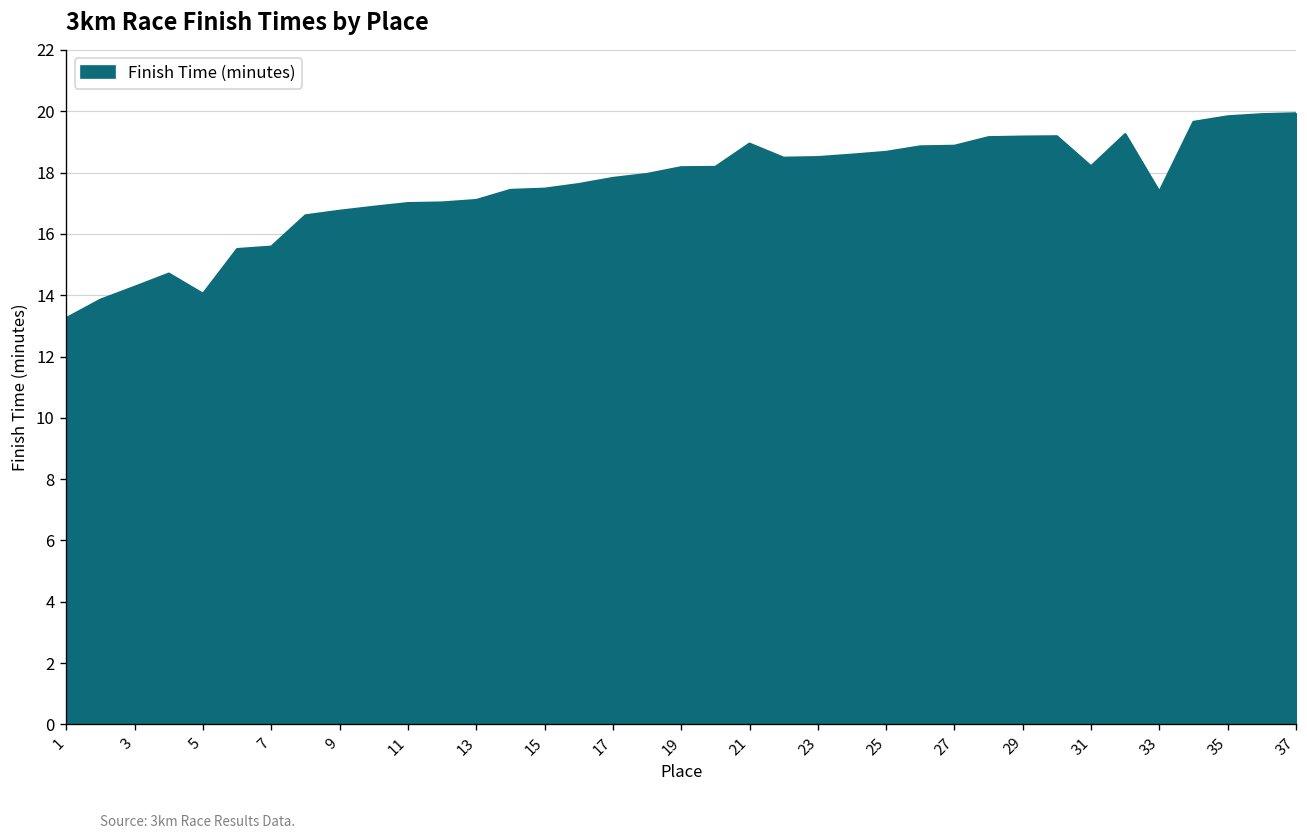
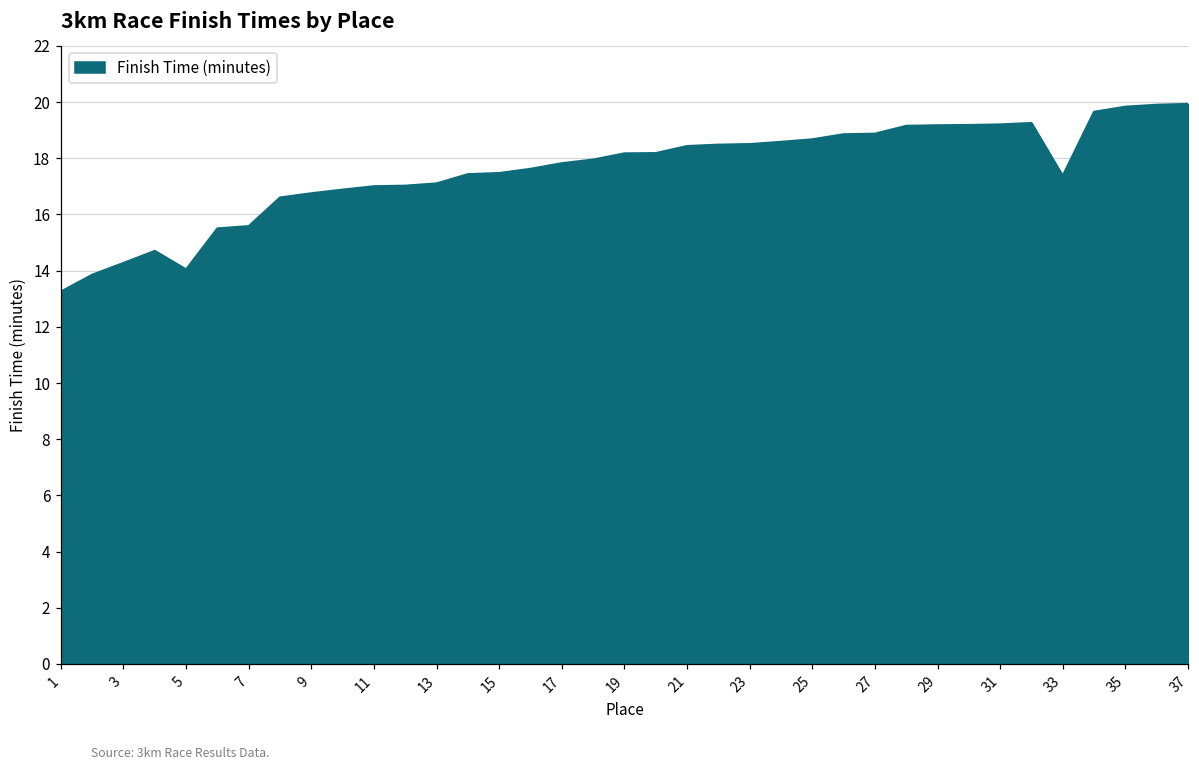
21: 18.9 -> 18.4
31: 18.2 -> 19.2
